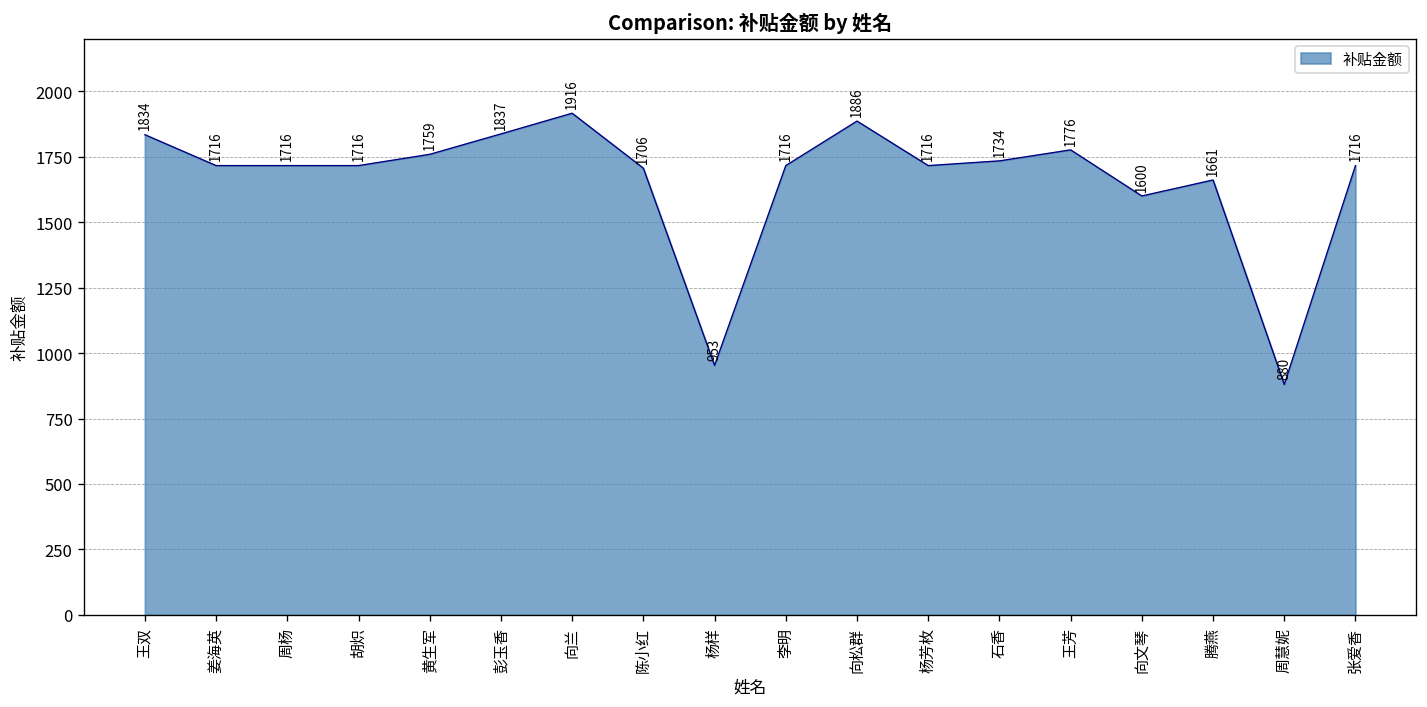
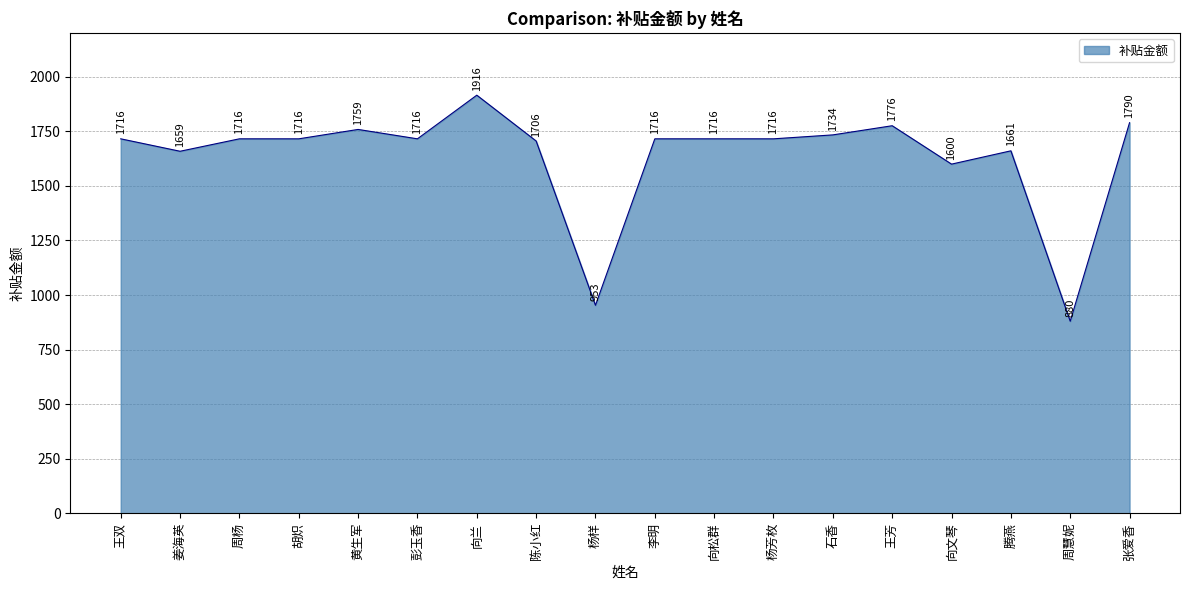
王双: 1834 -> 1716
姜海英: 1716 -> 1659
彭玉香: 1837 -> 1716
向松群: 1886 -> 1716
张爱香: 1716 -> 1790
